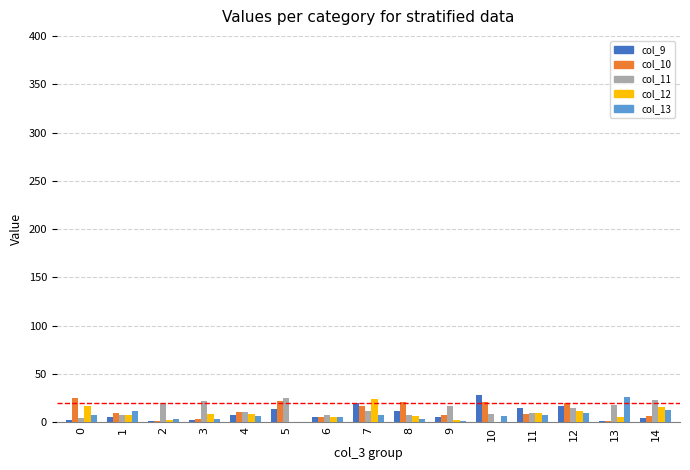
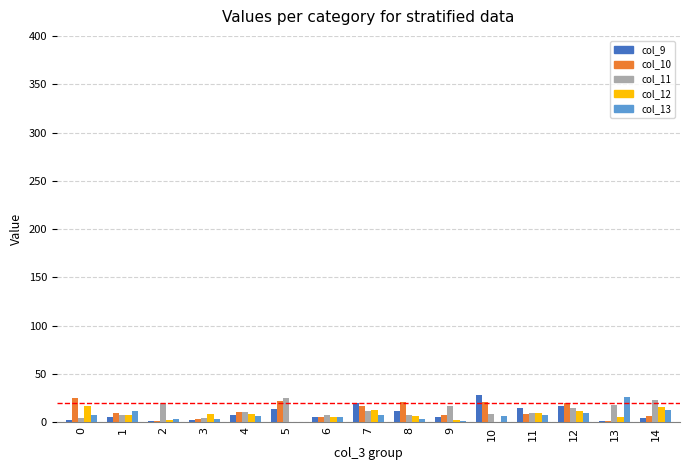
col_11, 3: 20 -> 10
col_12, 7: 20 -> 10
